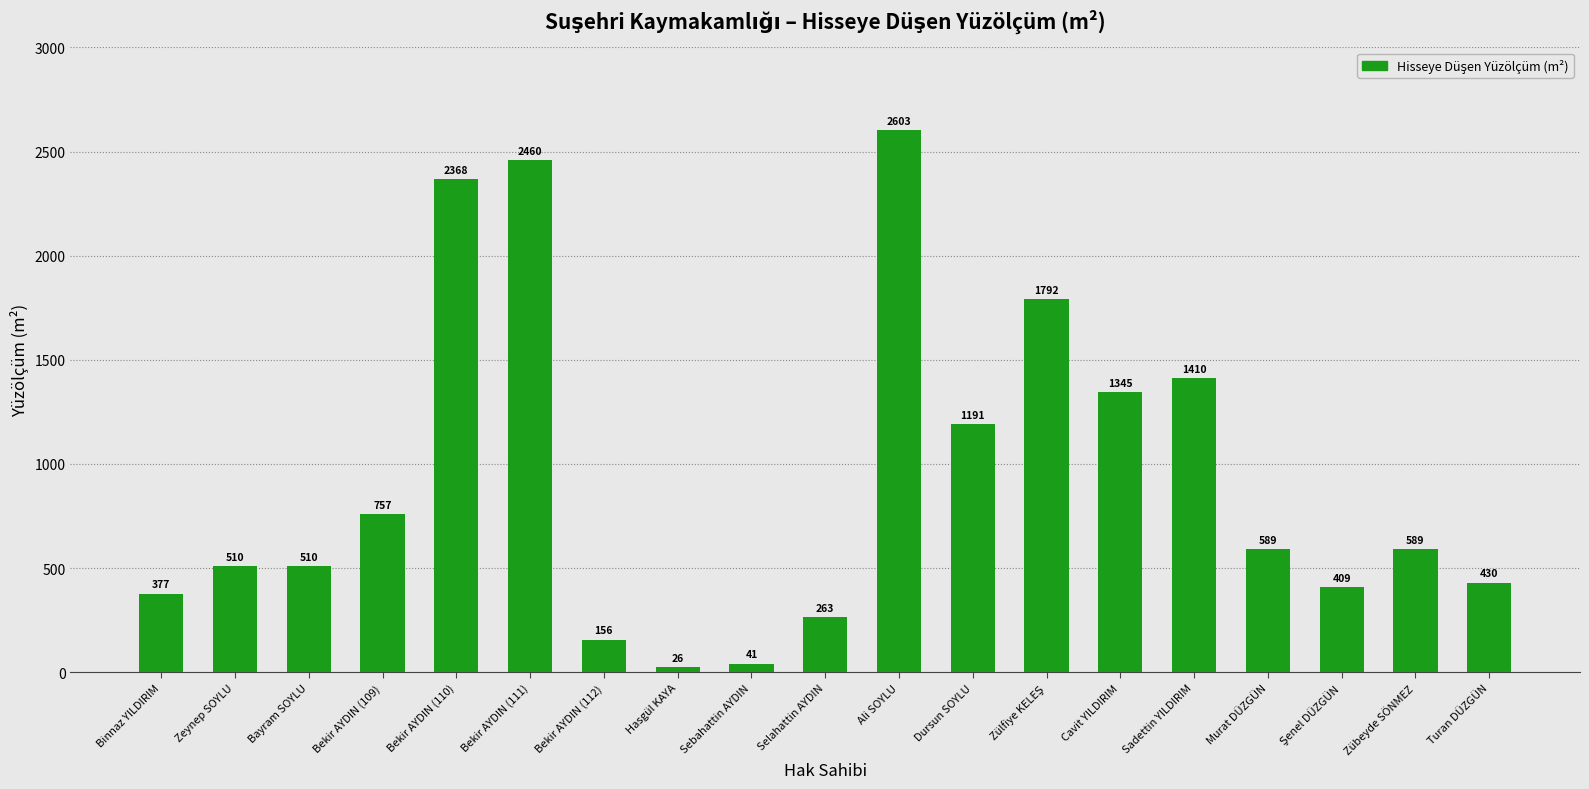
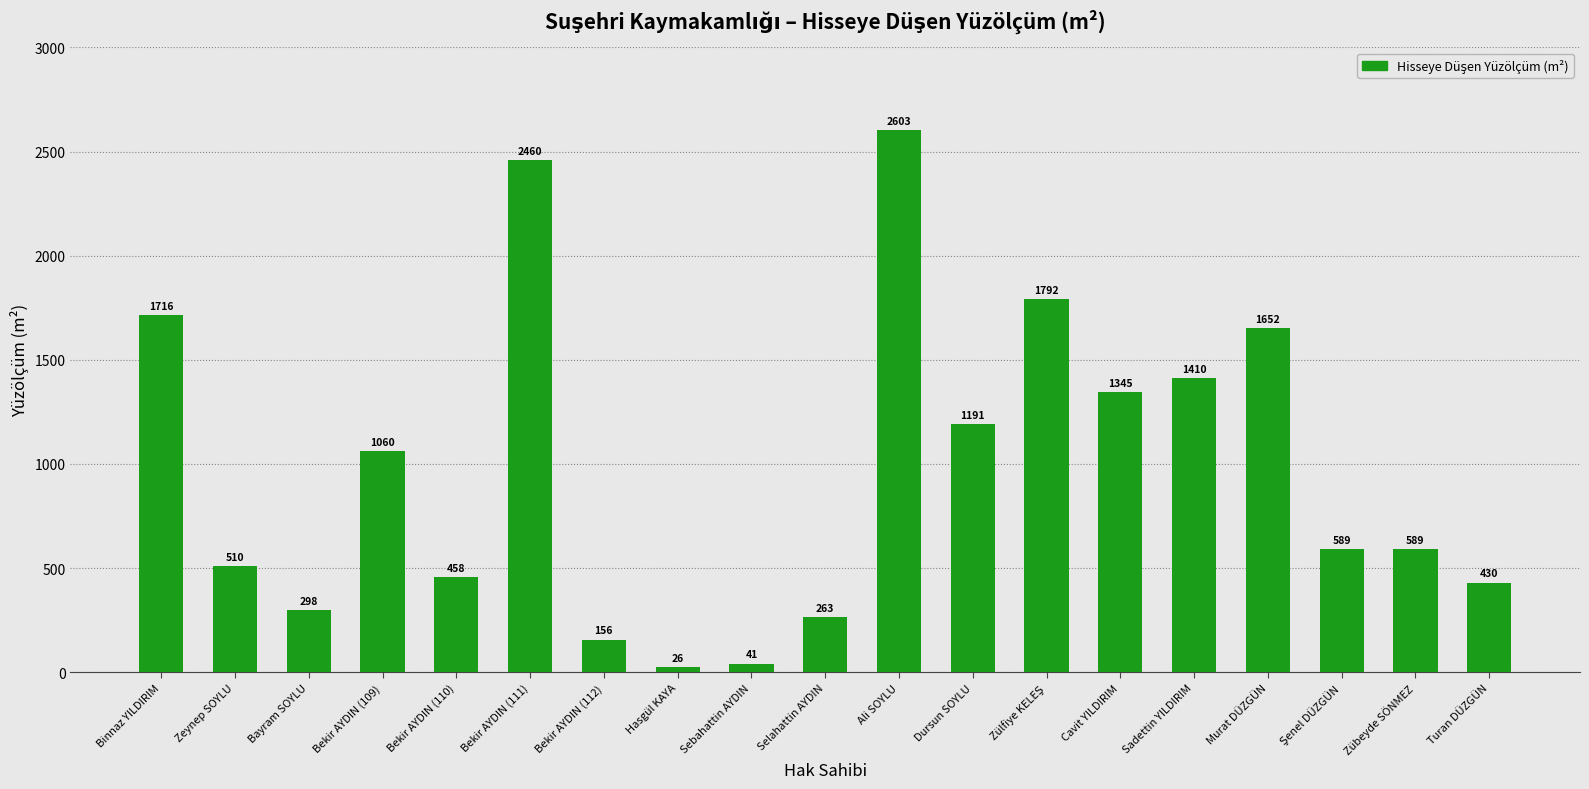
Binnaz YILDIRIM: 377 -> 1716
Bayram SOYLU: 510 -> 298
Bekir AYDIN (109): 757 -> 1060
Bekir AYDIN (110): 2368 -> 458
Murat DÜZGÜN: 589 -> 1652
Şenel DÜZGÜN: 409 -> 589
